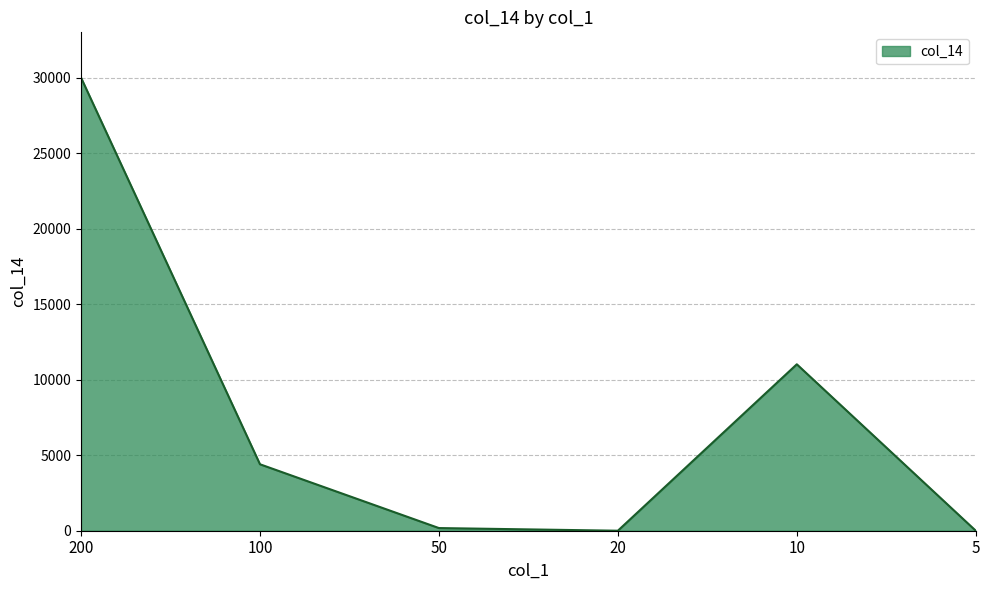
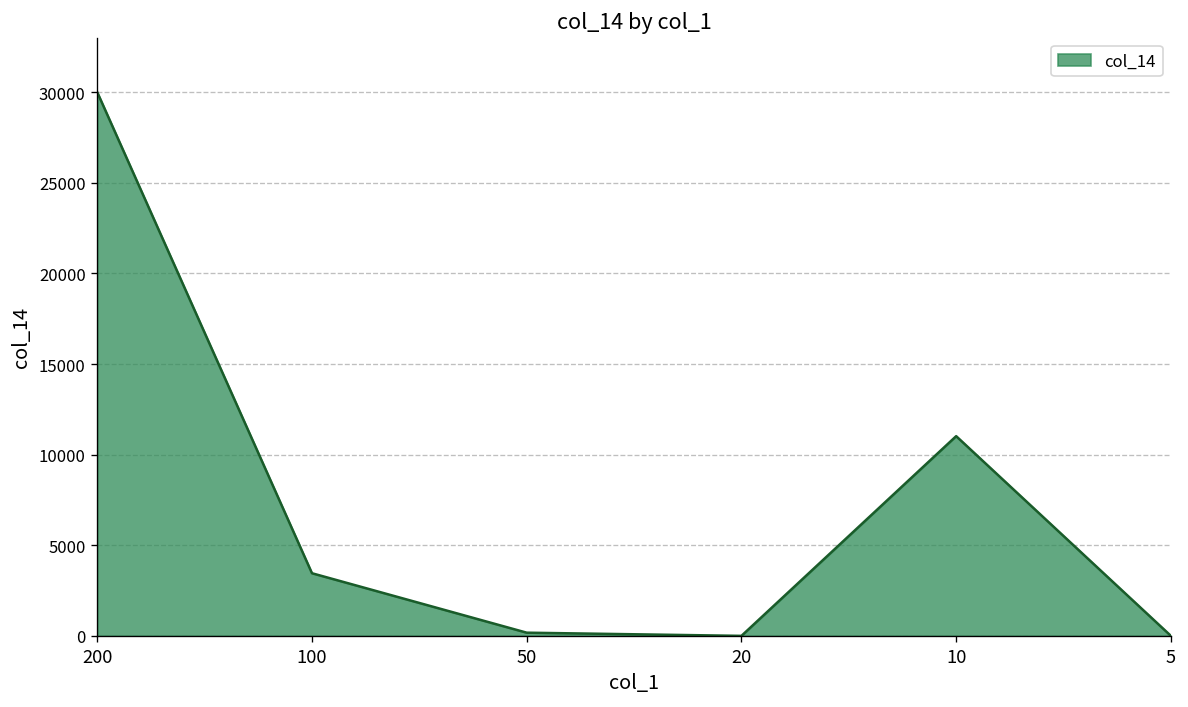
100: 4400 -> 3500
